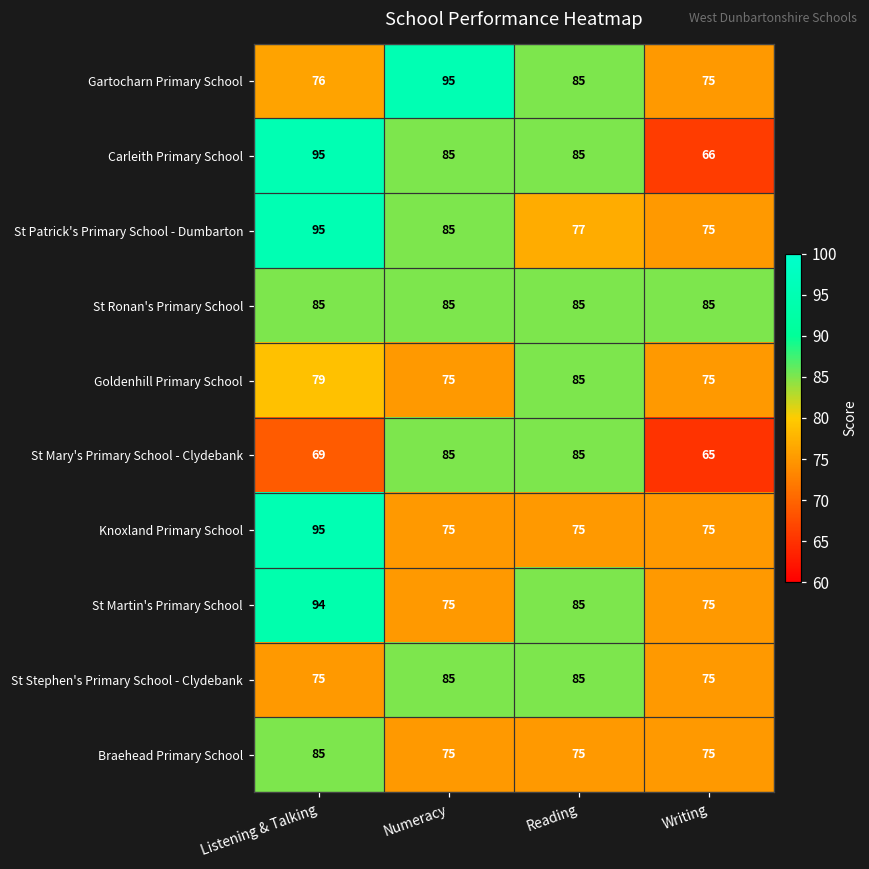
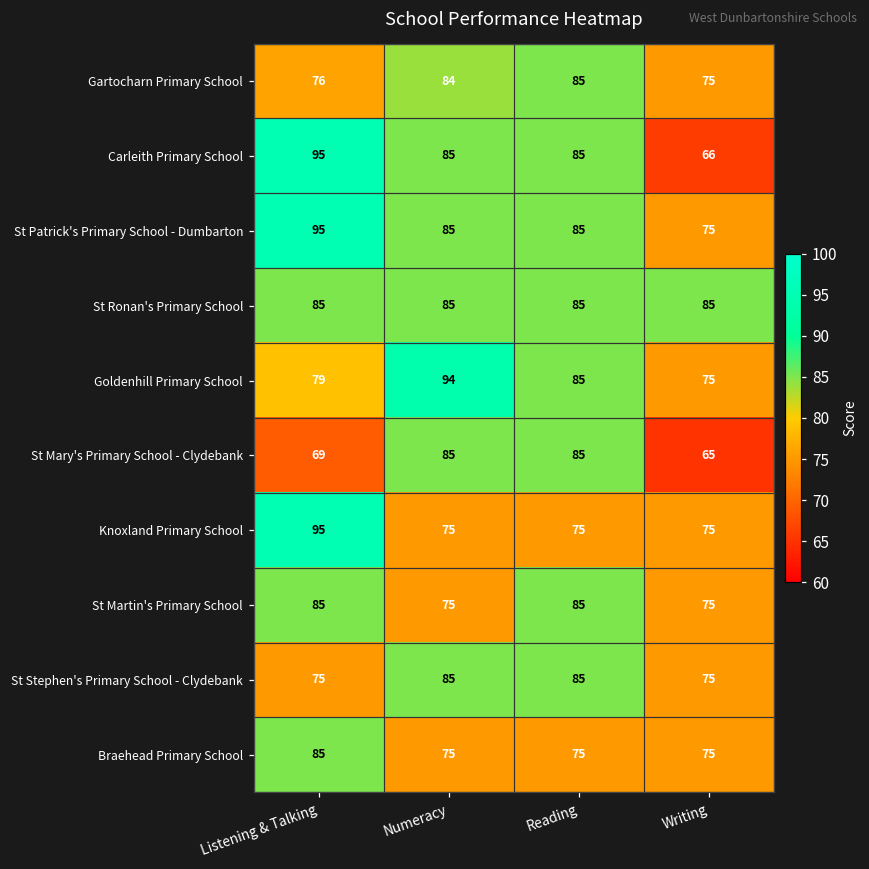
Gartocharn Primary School, Numeracy: 95 -> 84
St Patrick's Primary School - Dumbarton, Reading: 77 -> 85
Goldenhill Primary School, Numeracy: 75 -> 94
St Martin's Primary School, Listening & Talking: 94 -> 85
